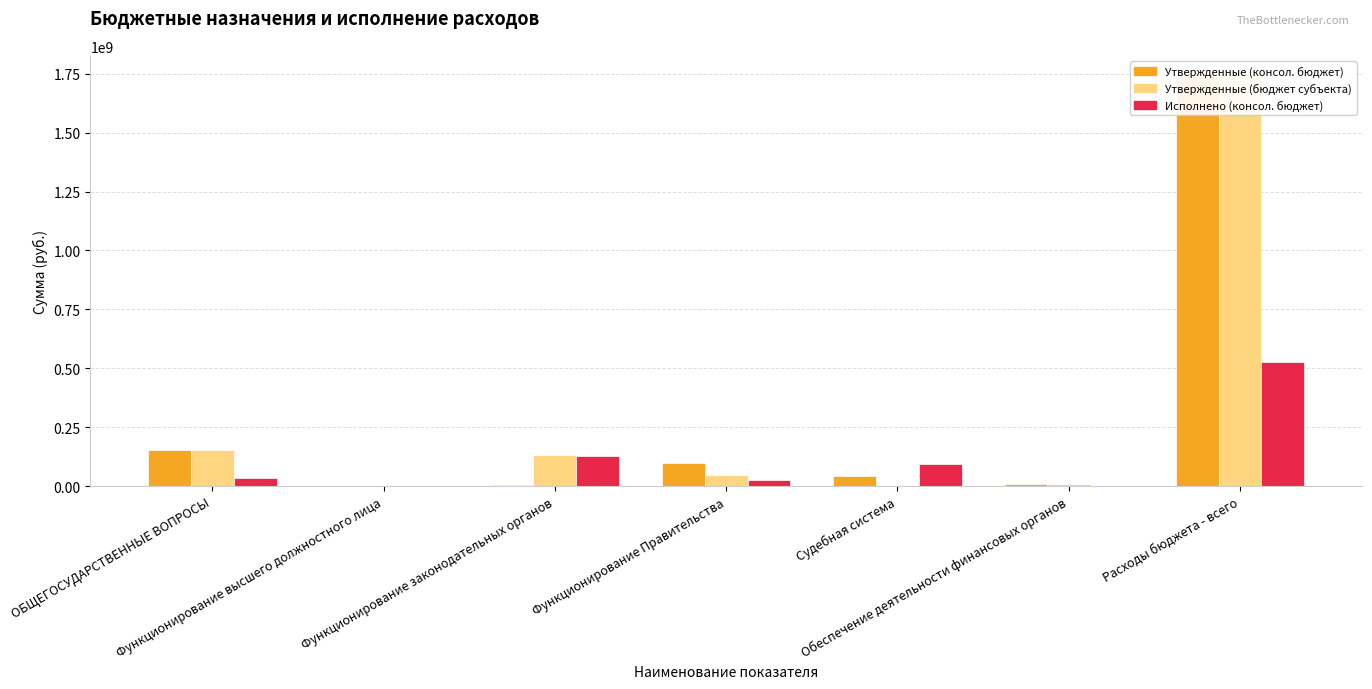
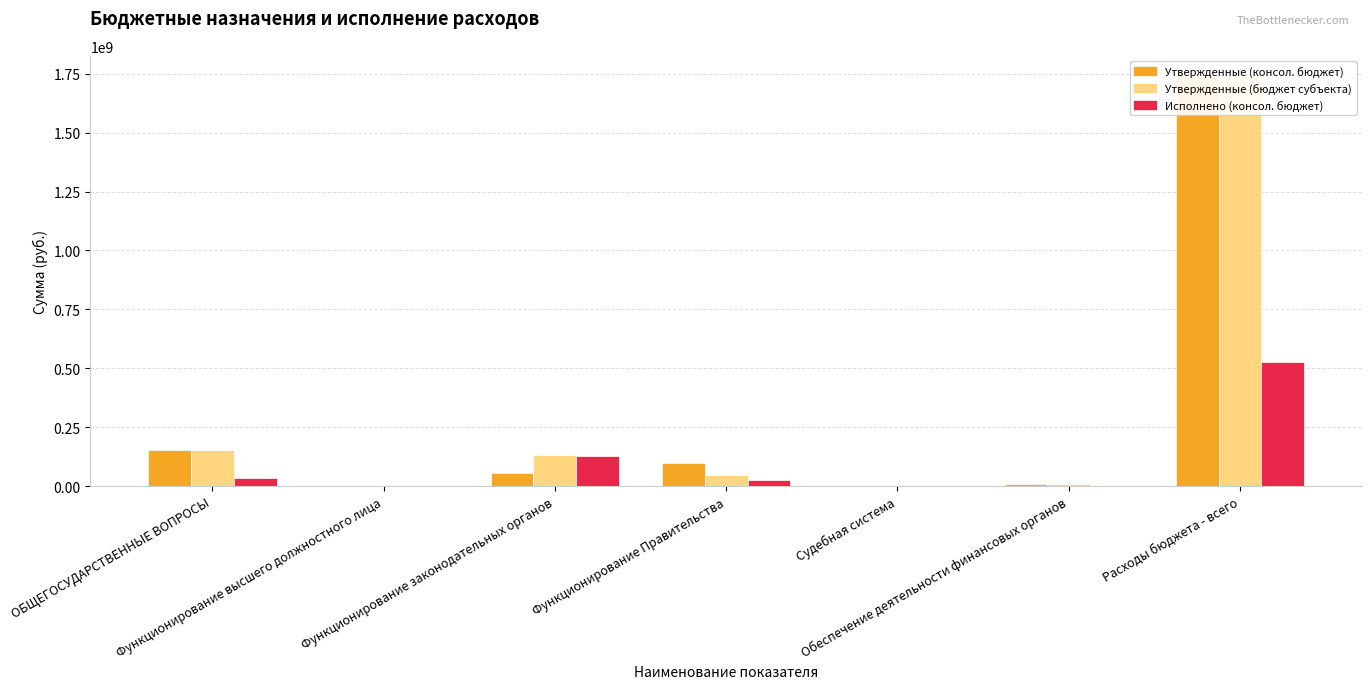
Утвержденные (консол. бюджет), Функционирование законодательных органов: 10000000 -> 60000000
Утвержденные (консол. бюджет), Судебная система: 40000000 -> 0
Исполнено (консол. бюджет), Судебная система: 90000000 -> 0
